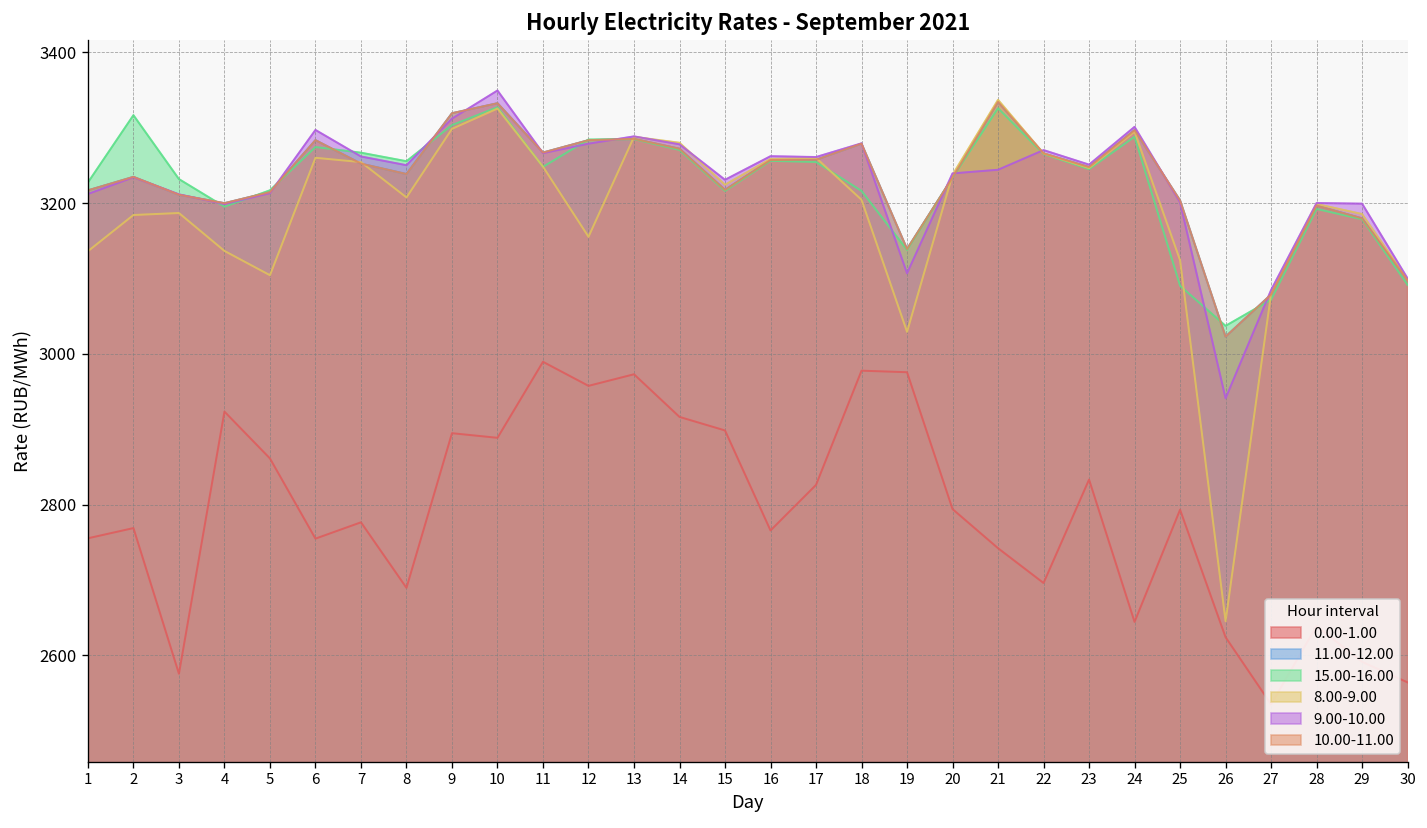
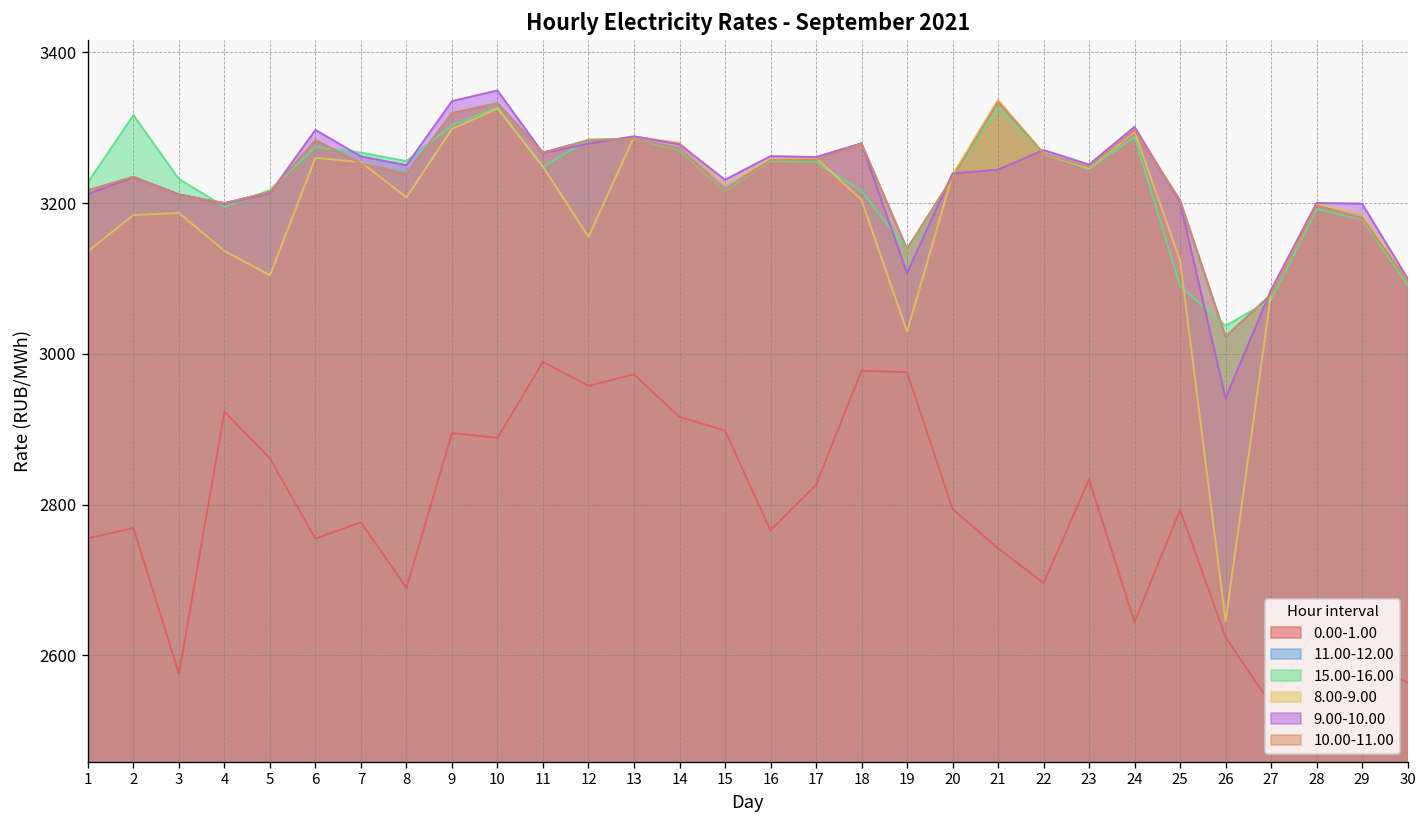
9.00-10.00, 9: 3310 -> 3340
